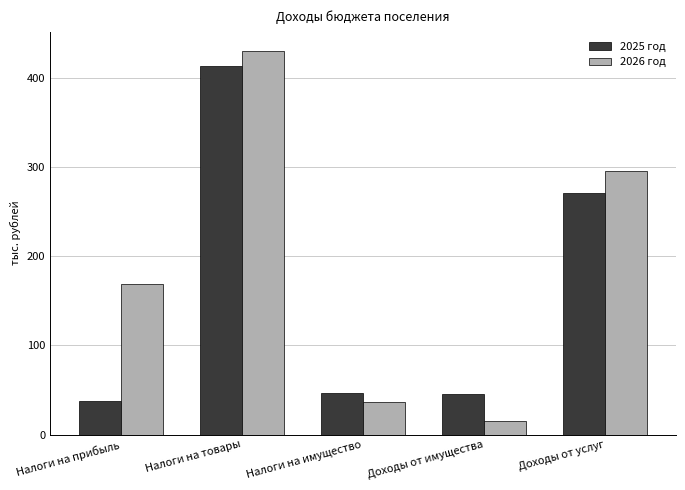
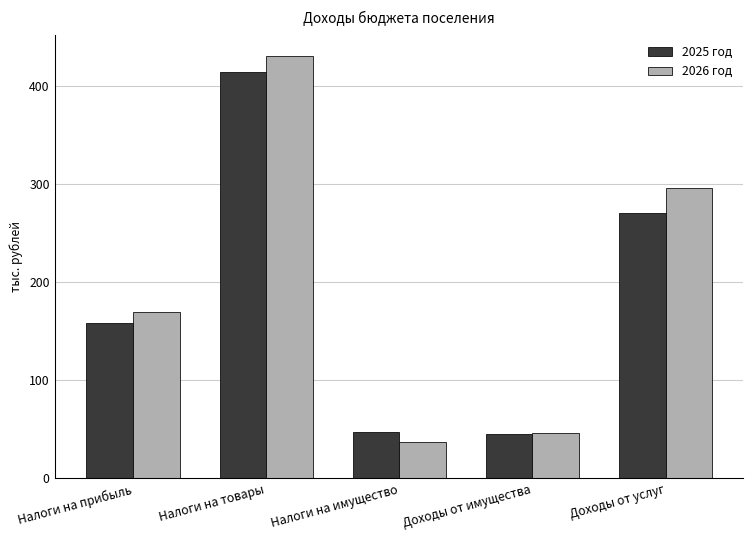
2025 год, Налоги на прибыль: 40 -> 160
2026 год, Доходы от имущества: 20 -> 50
